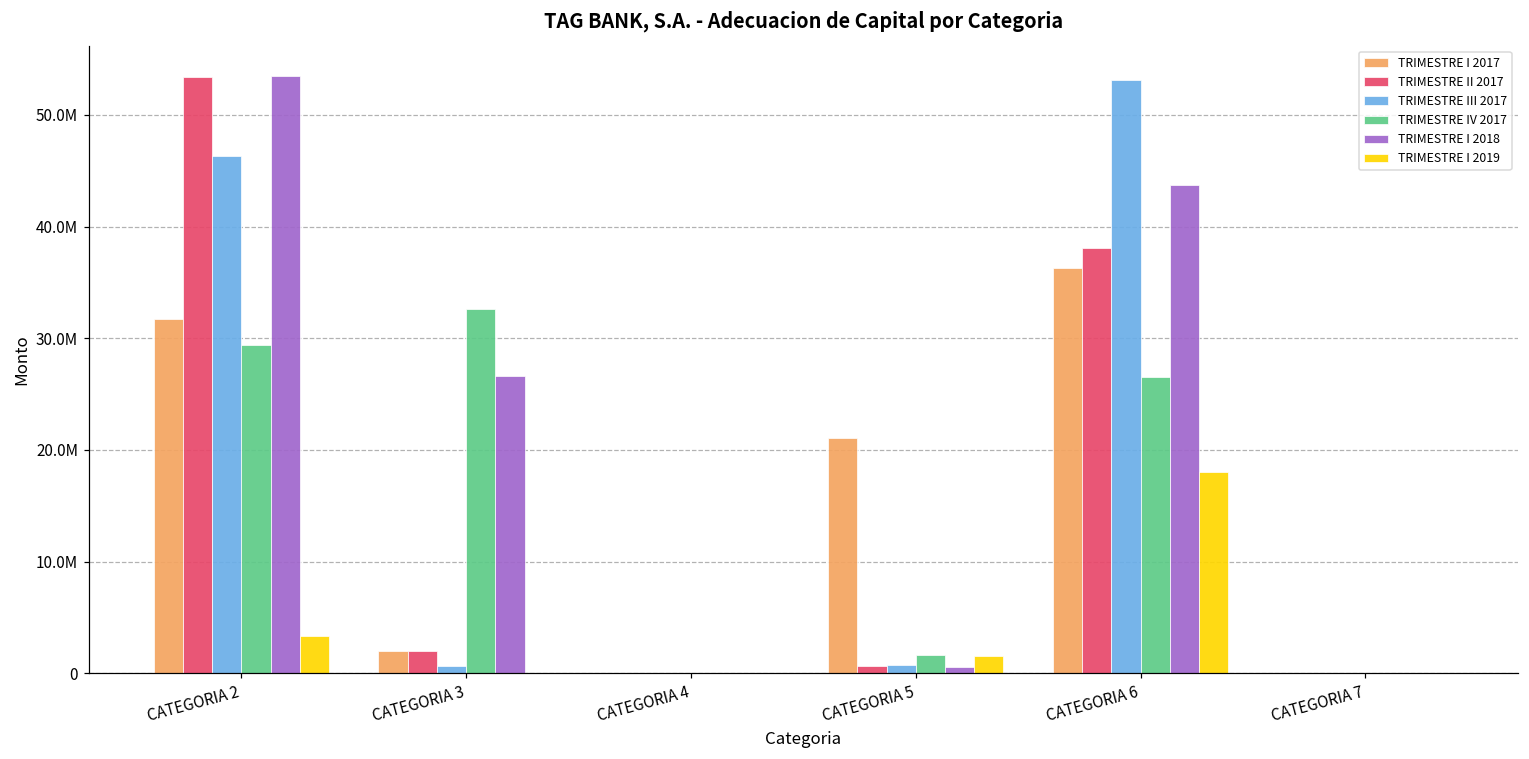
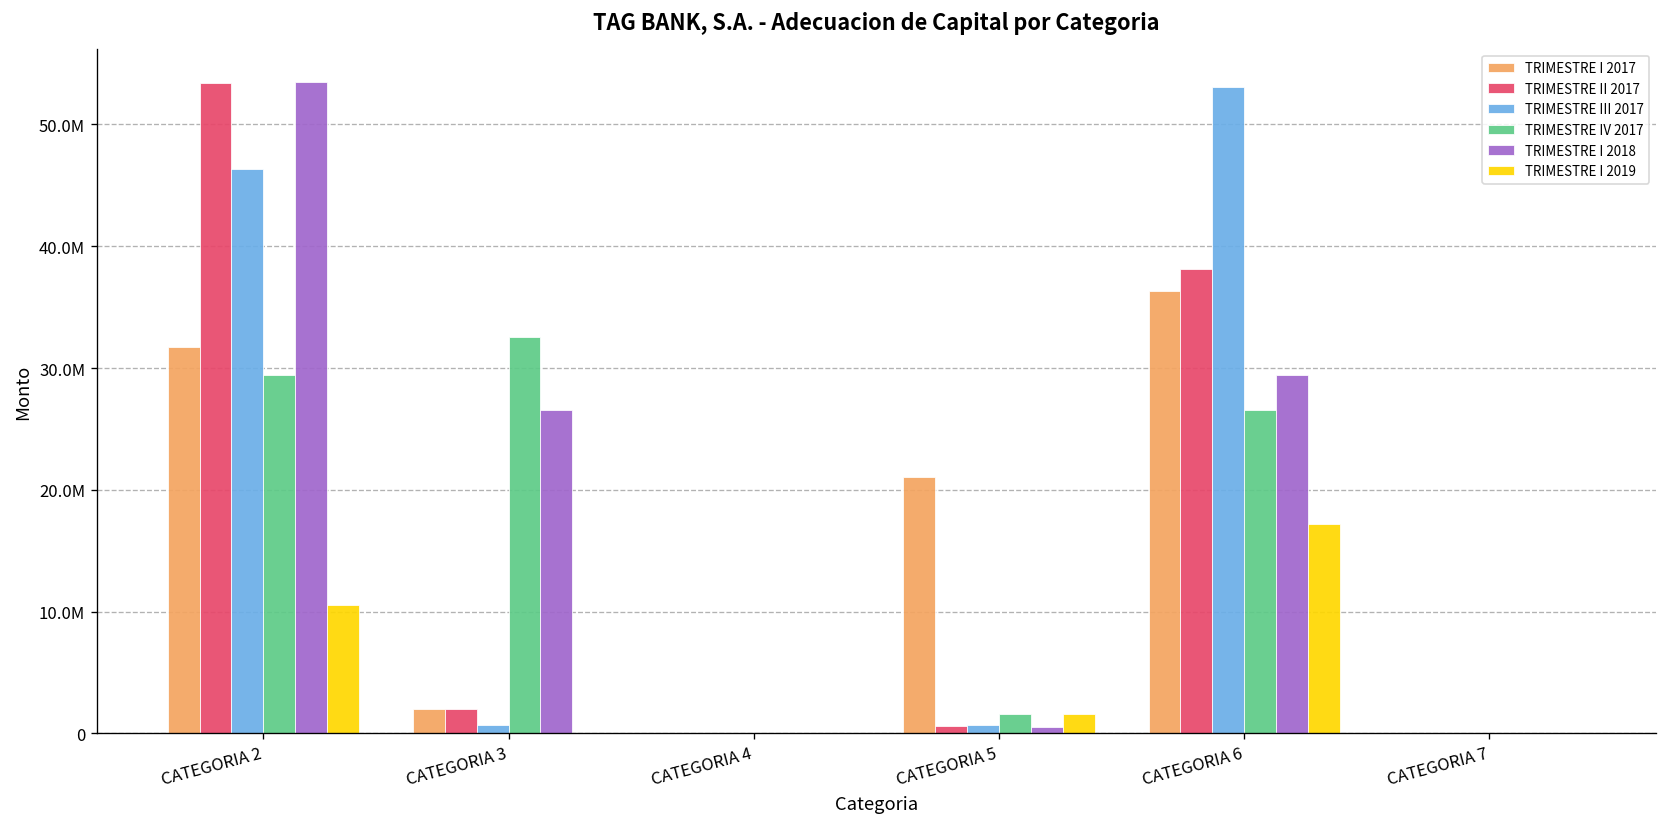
TRIMESTRE I 2019, CATEGORIA 2: 3300000 -> 10600000
TRIMESTRE I 2018, CATEGORIA 6: 43700000 -> 29400000
TRIMESTRE I 2019, CATEGORIA 6: 18100000 -> 17200000
